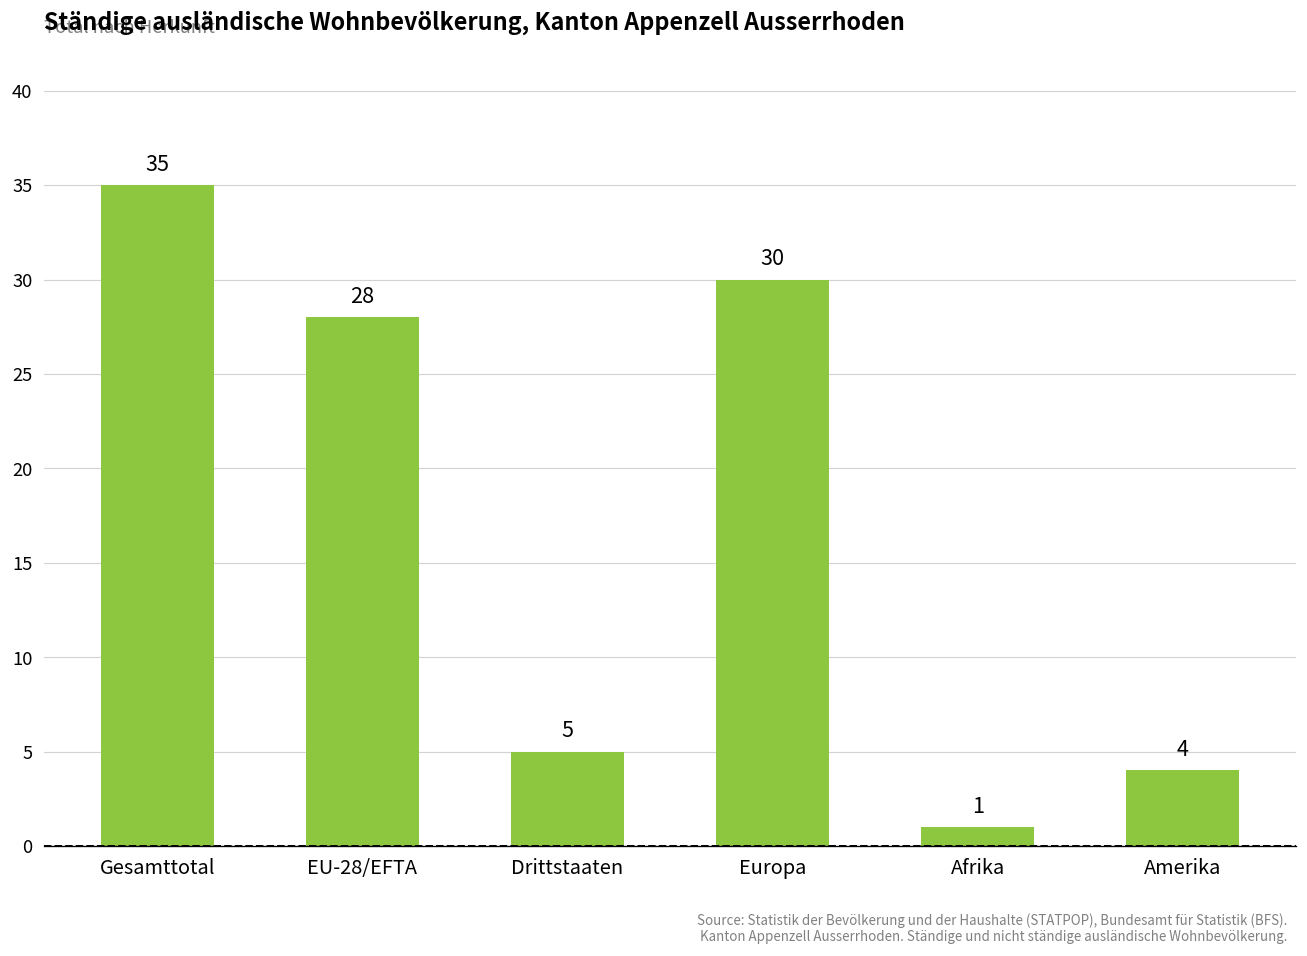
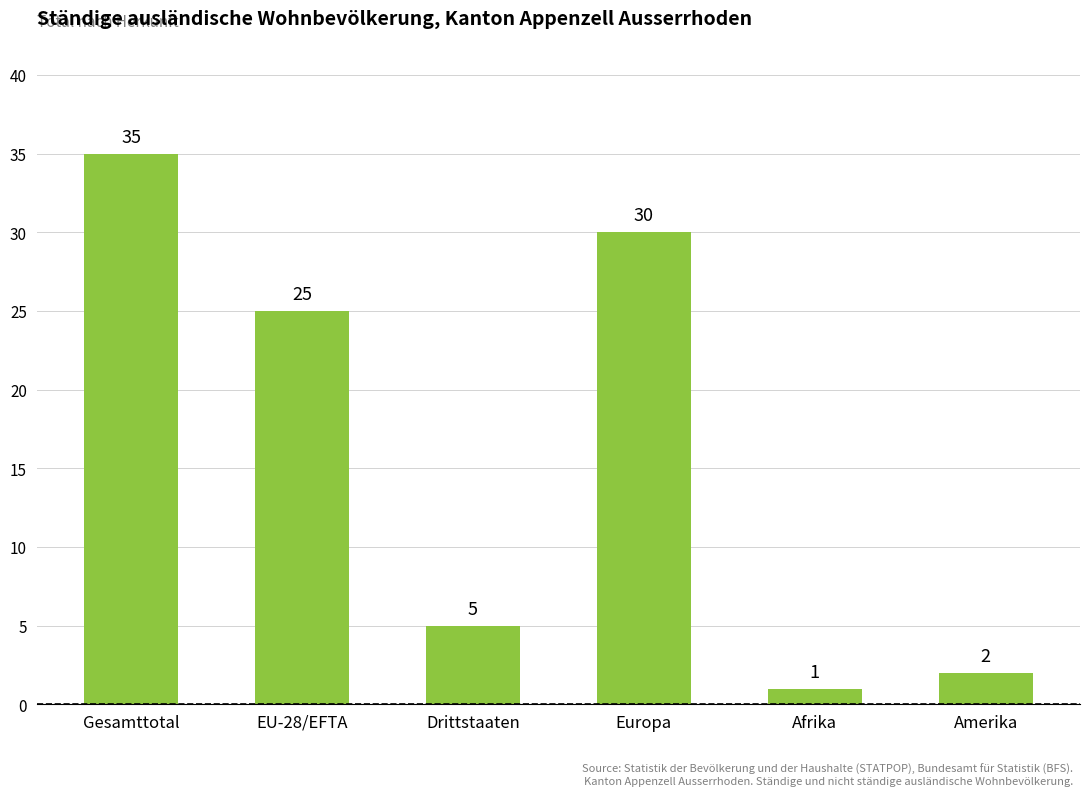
EU-28/EFTA: 28 -> 25
Amerika: 4 -> 2
